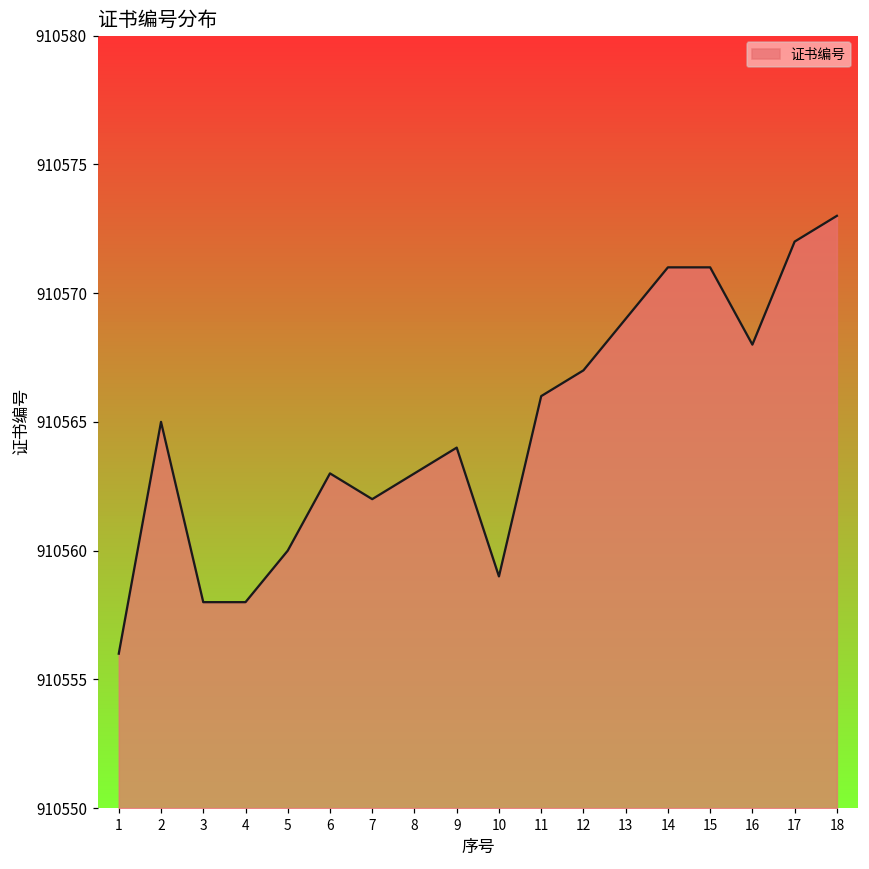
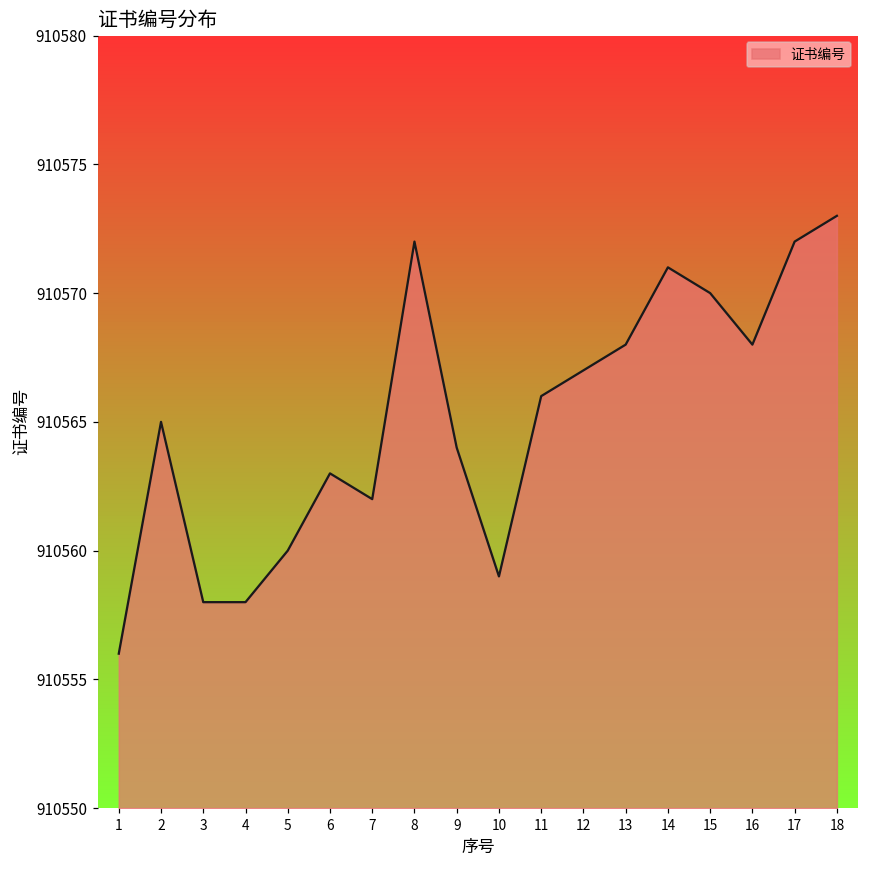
8: 910563 -> 910572
13: 910569 -> 910568
15: 910571 -> 910570
